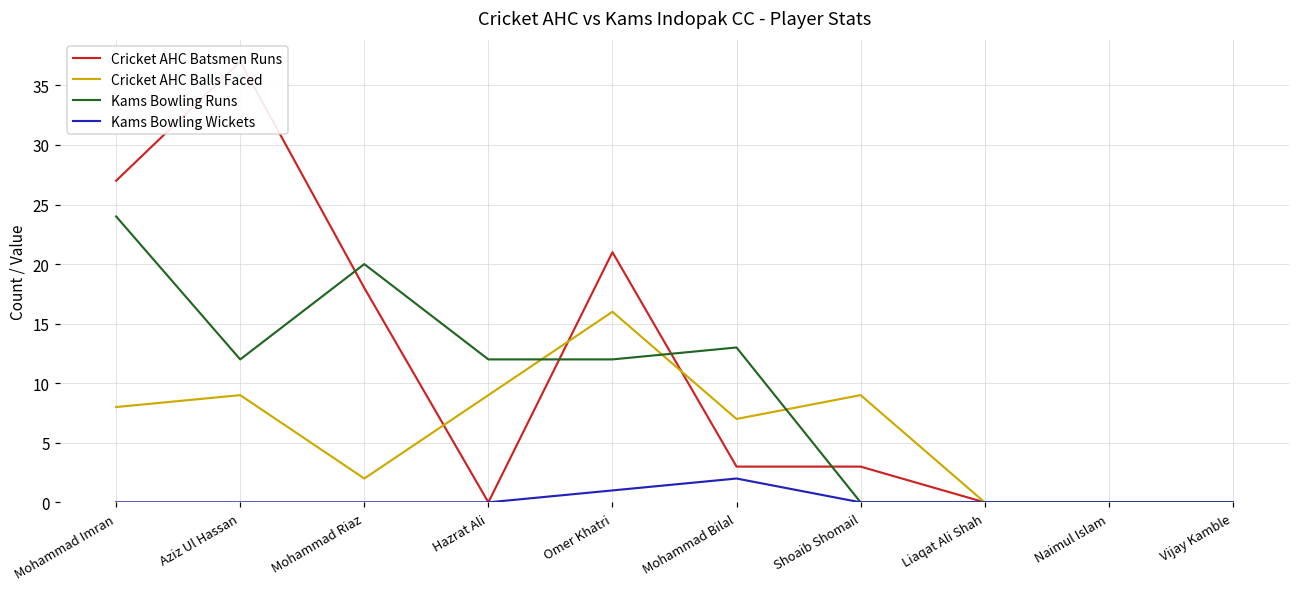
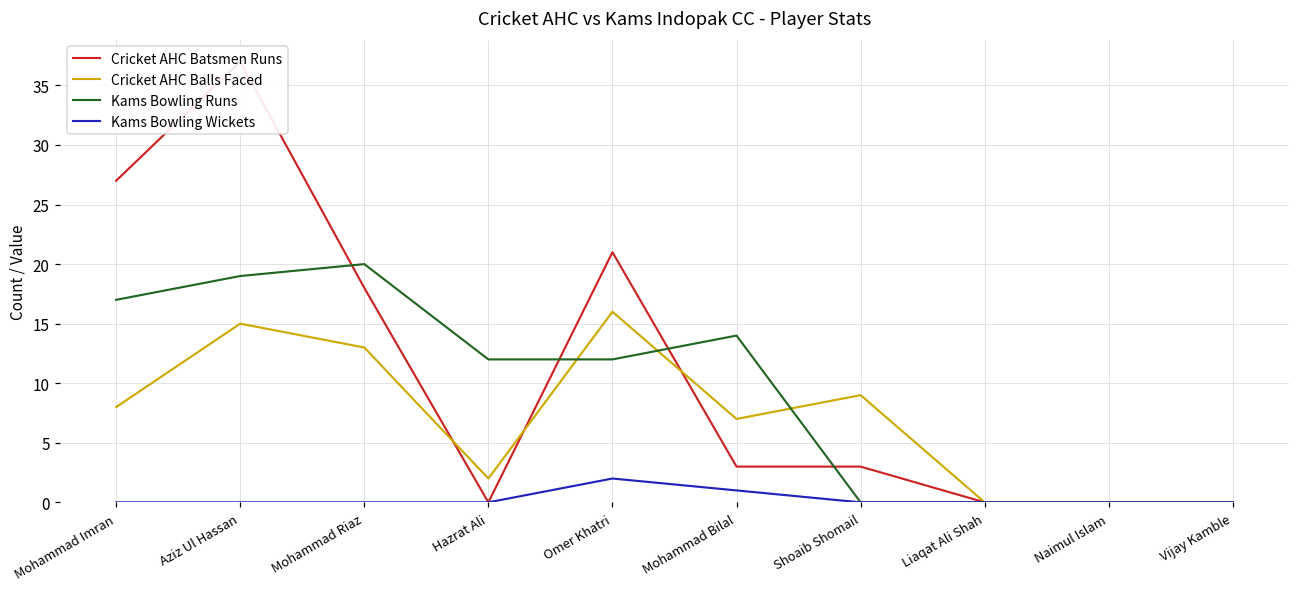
Kams Bowling Runs, Mohammad Imran: 24 -> 17
Cricket AHC Balls Faced, Aziz Ul Hassan: 9 -> 15
Kams Bowling Runs, Aziz Ul Hassan: 12 -> 19
Cricket AHC Balls Faced, Mohammad Riaz: 2 -> 13
Cricket AHC Balls Faced, Hazrat Ali: 9 -> 2
Kams Bowling Wickets, Omer Khatri: 1 -> 2
Kams Bowling Runs, Mohammad Bilal: 13 -> 14
Kams Bowling Wickets, Mohammad Bilal: 2 -> 1
